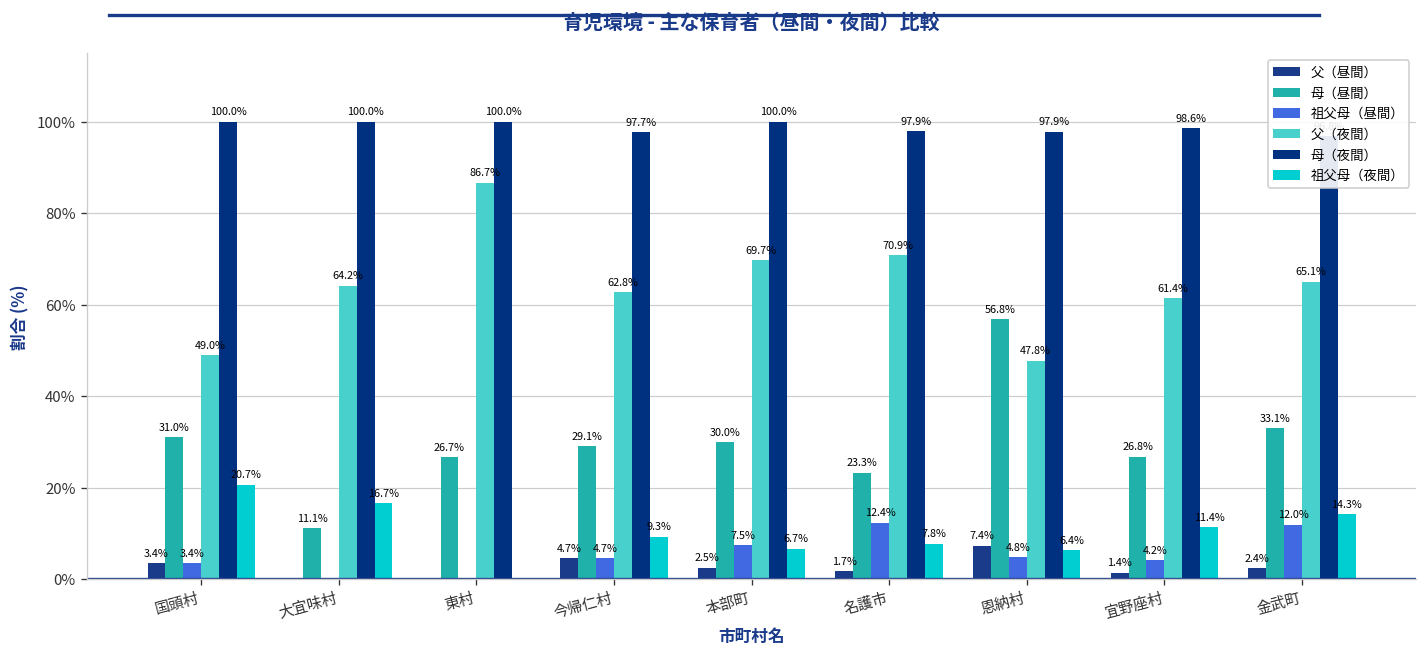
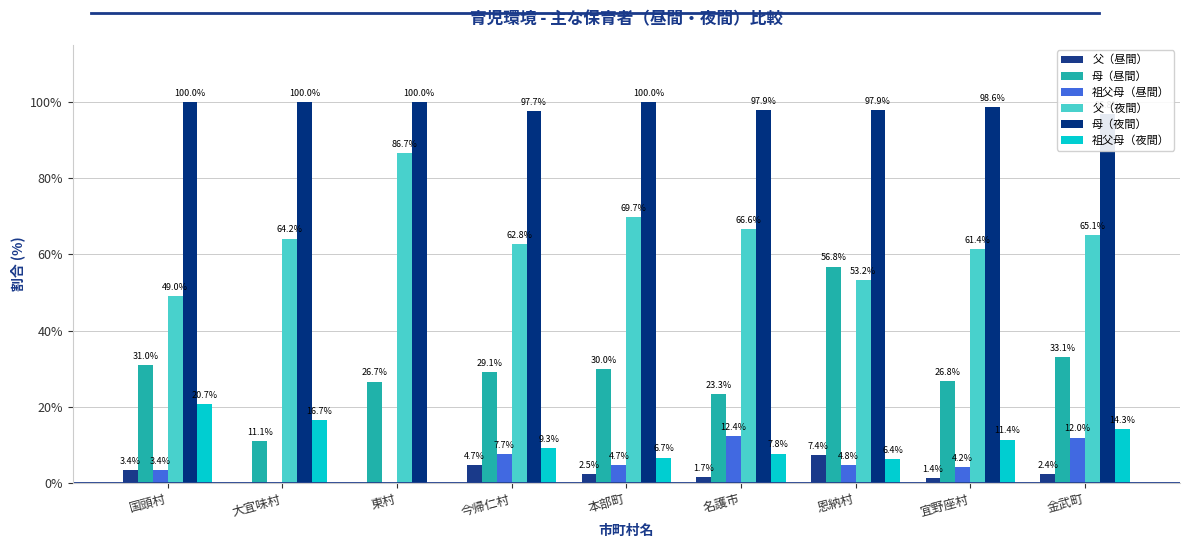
祖父母（昼間）, 今帰仁村: 4.7% -> 7.7%
祖父母（昼間）, 本部町: 7.5% -> 4.7%
父（夜間）, 名護市: 70.9% -> 66.6%
父（夜間）, 恩納村: 47.8% -> 53.2%
